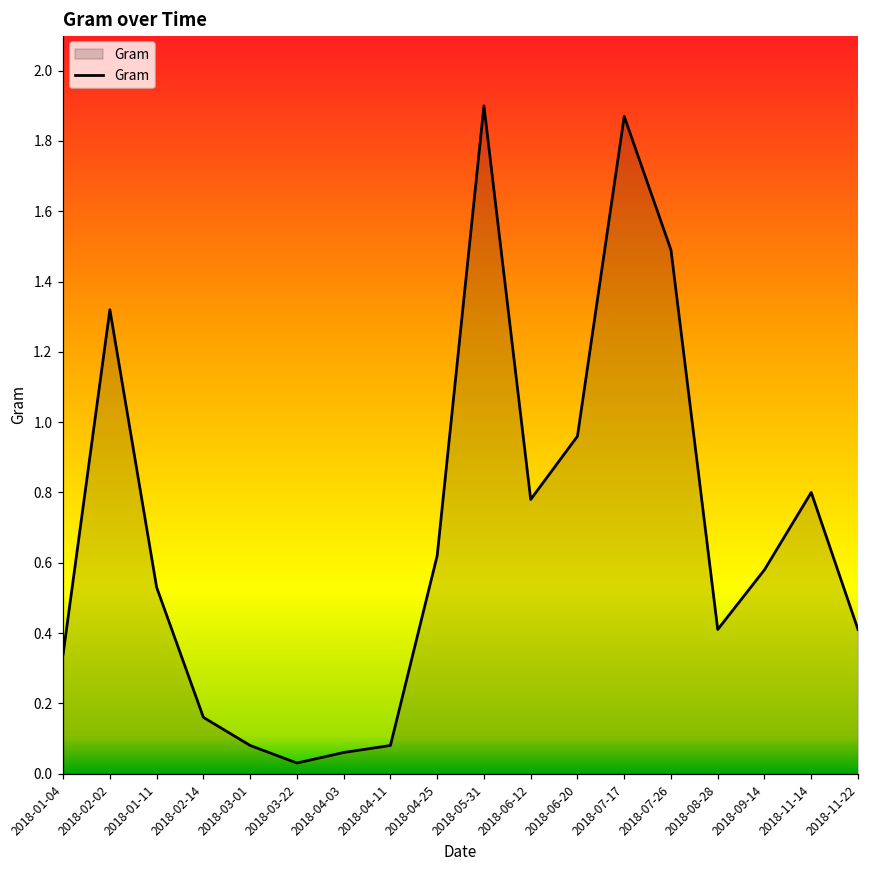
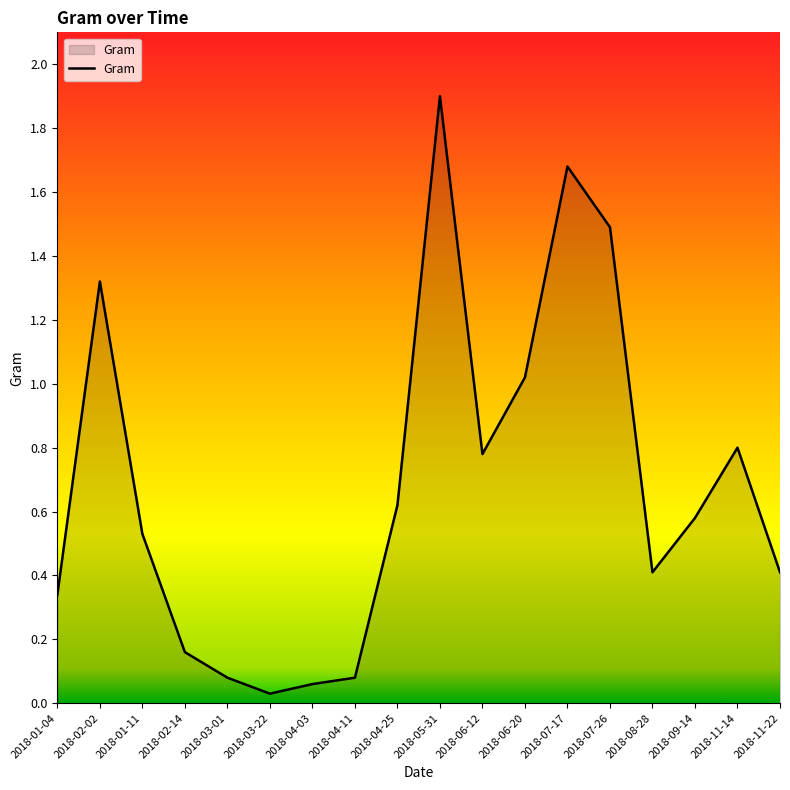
2018-06-20: 0.96 -> 1.02
2018-07-17: 1.87 -> 1.68
